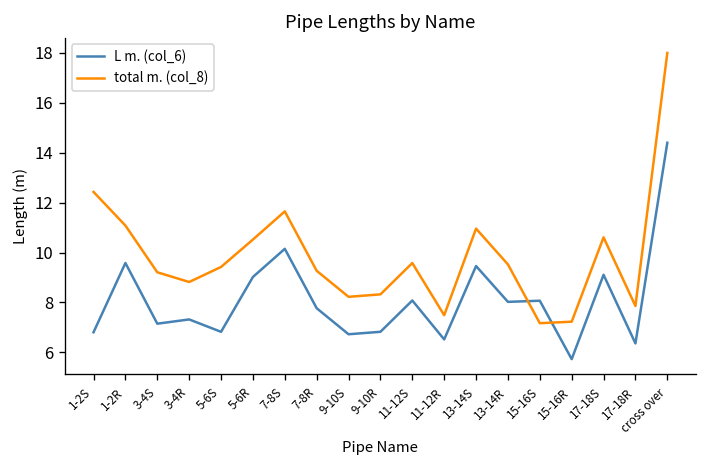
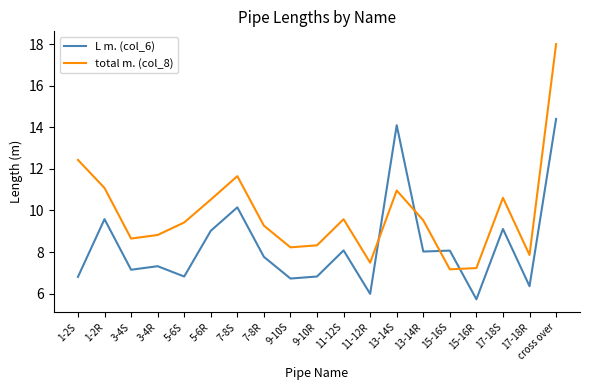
total m. (col_8), 3-4S: 9.2 -> 8.7
L m. (col_6), 11-12R: 6.5 -> 6.0
L m. (col_6), 13-14S: 9.5 -> 14.1
